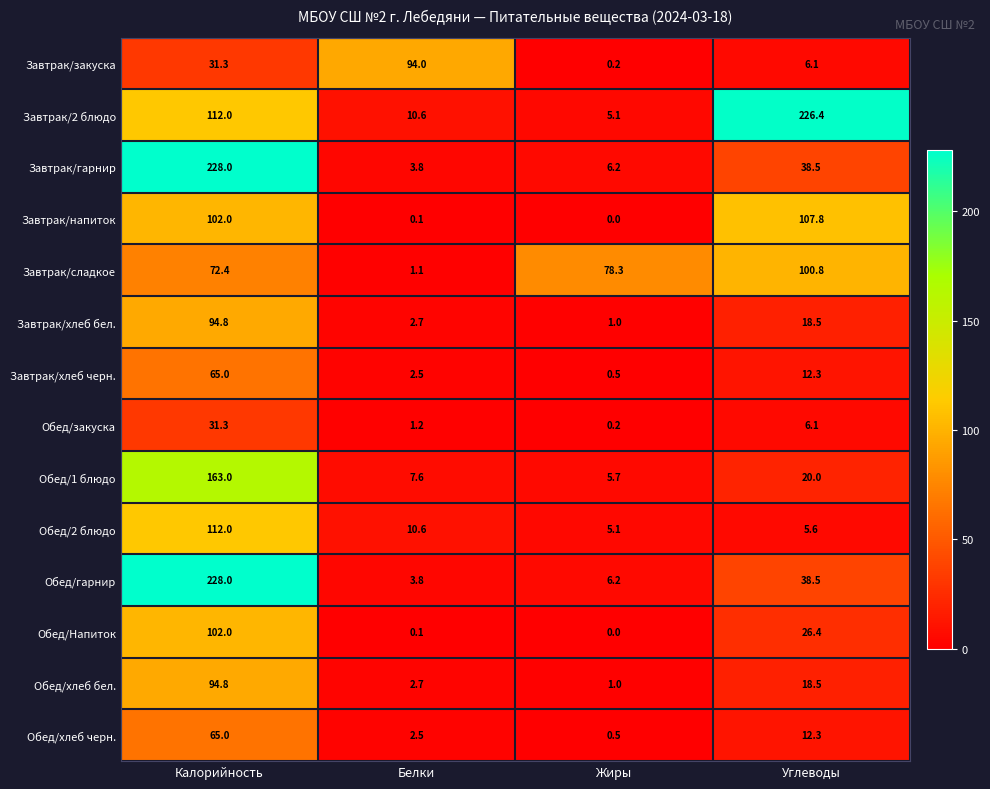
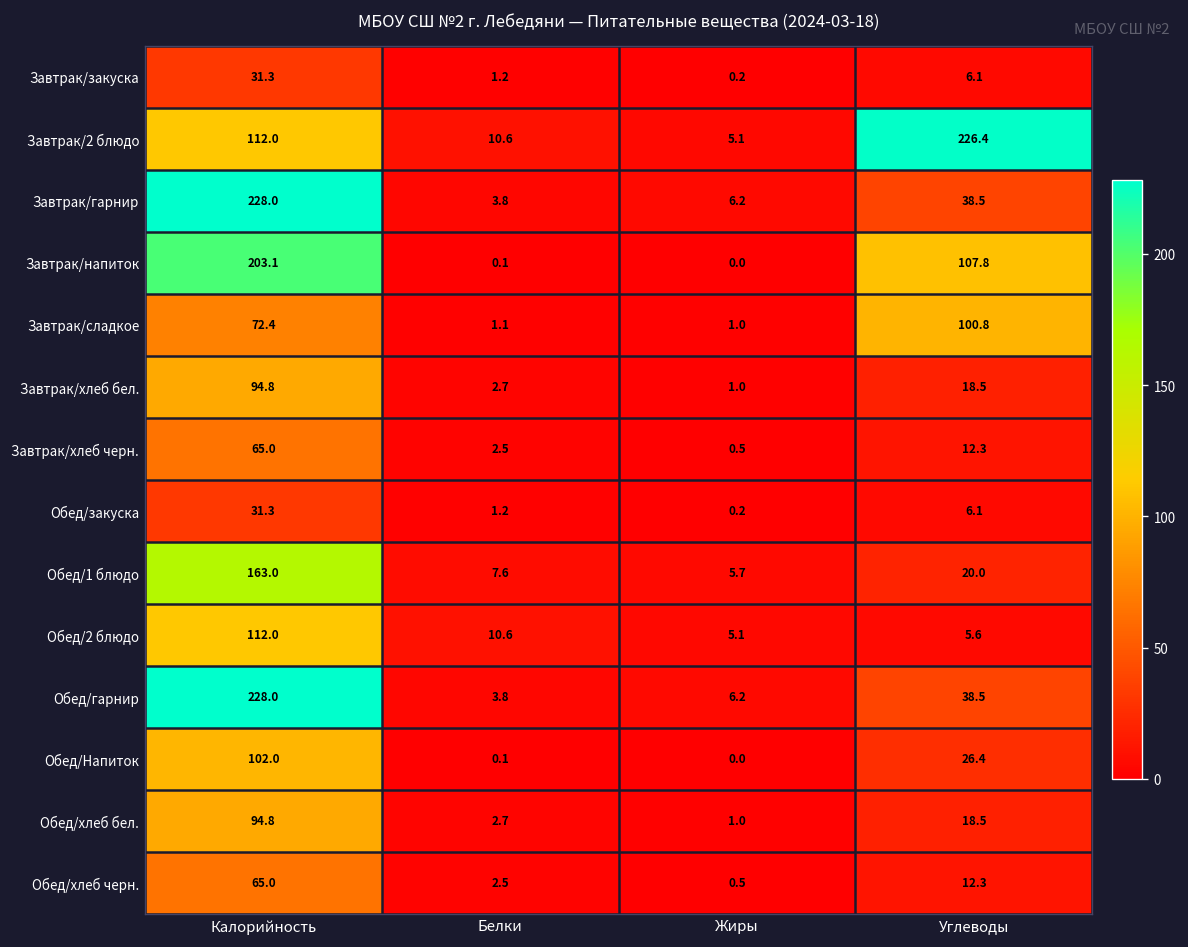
Завтрак/закуска, Белки: 94.0 -> 1.2
Завтрак/напиток, Калорийность: 102.0 -> 203.1
Завтрак/сладкое, Жиры: 78.3 -> 1.0
